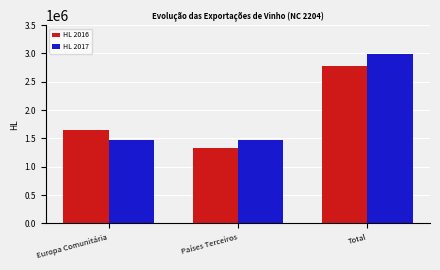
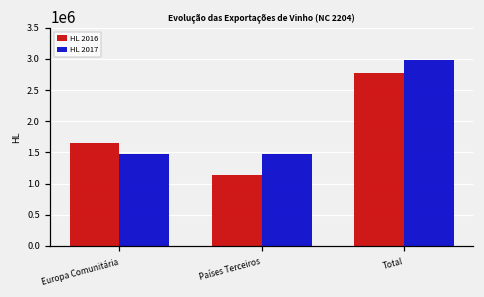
HL 2016, Países Terceiros: 1300000 -> 1100000
